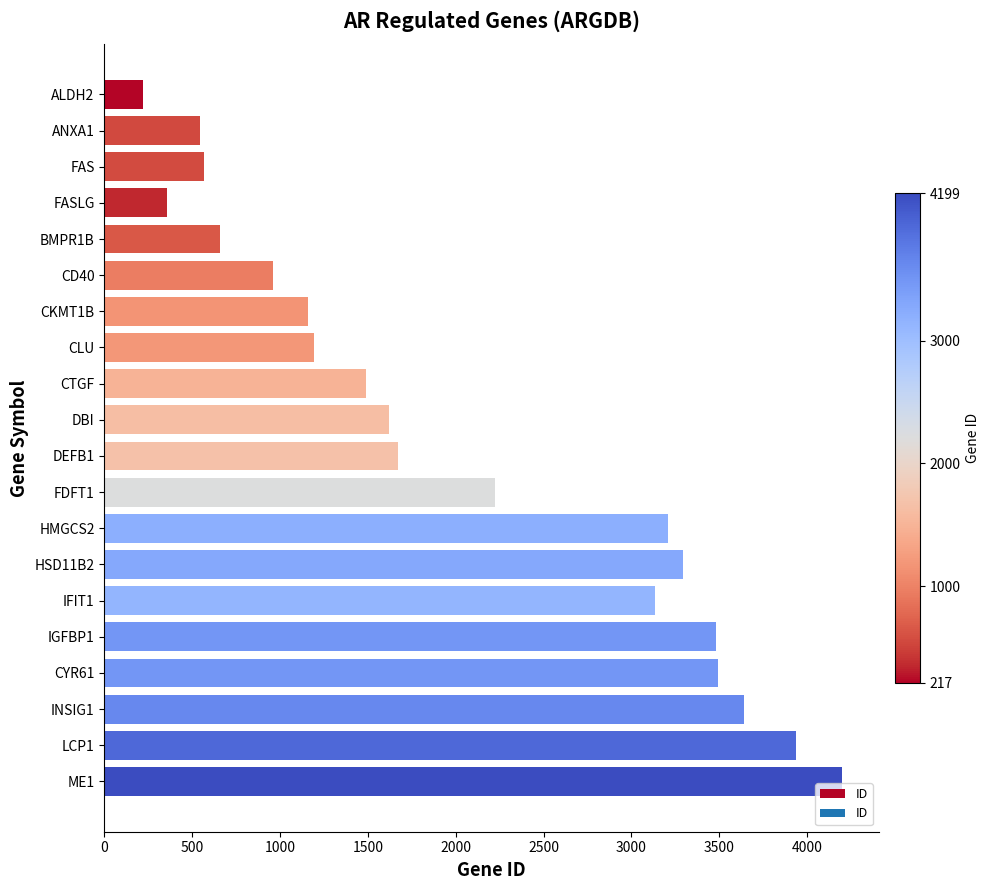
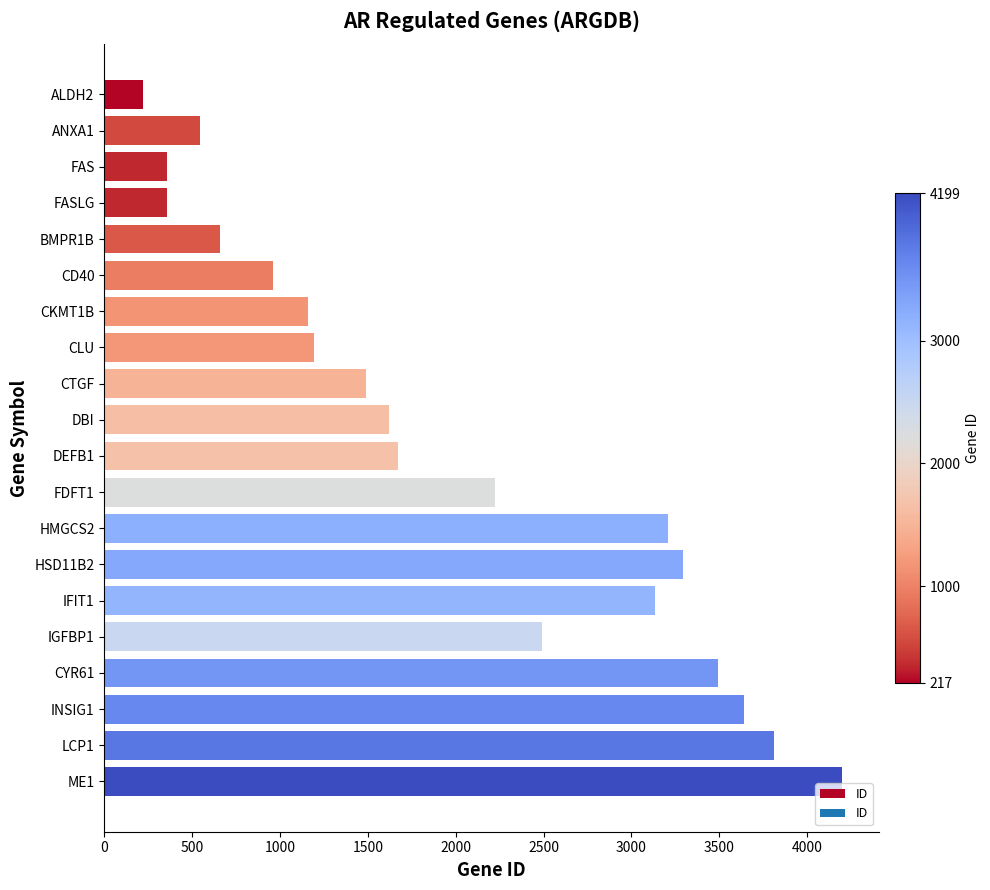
FAS: 570 -> 360
IGFBP1: 3480 -> 2490
LCP1: 3940 -> 3810
